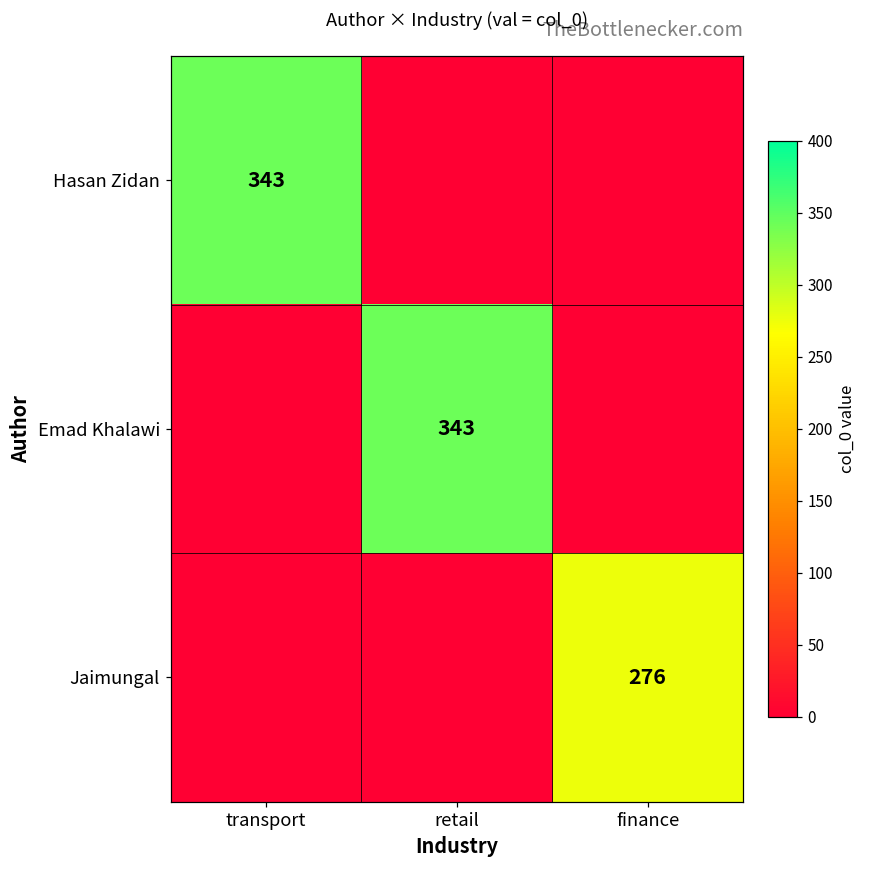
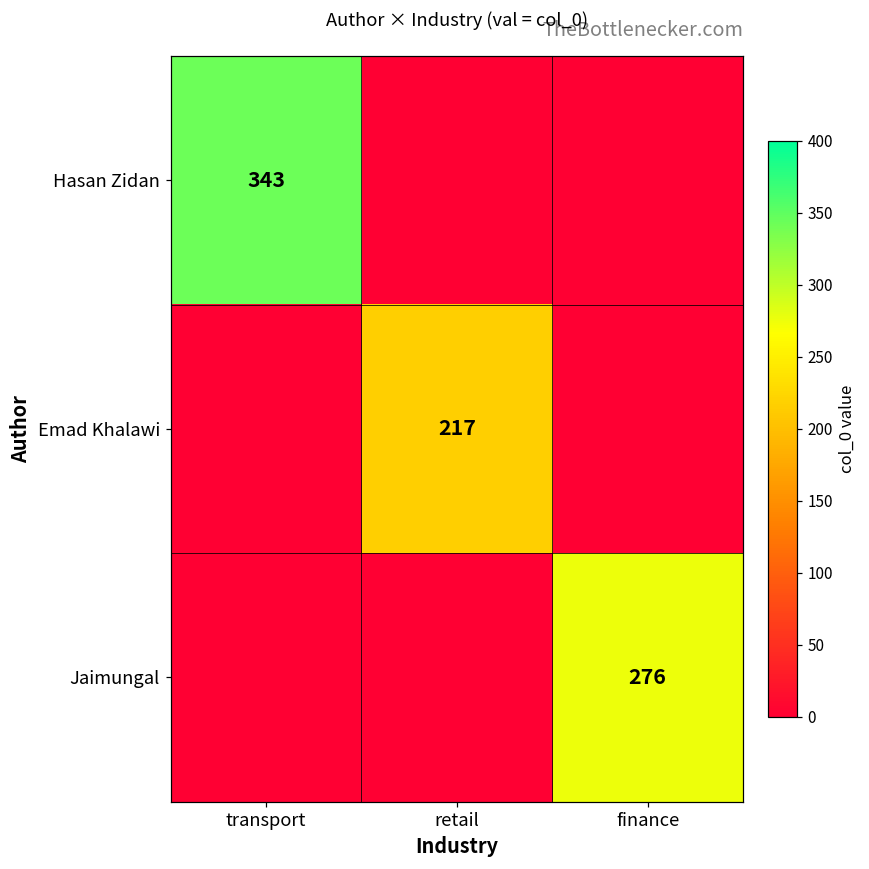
Emad Khalawi, retail: 343 -> 217
